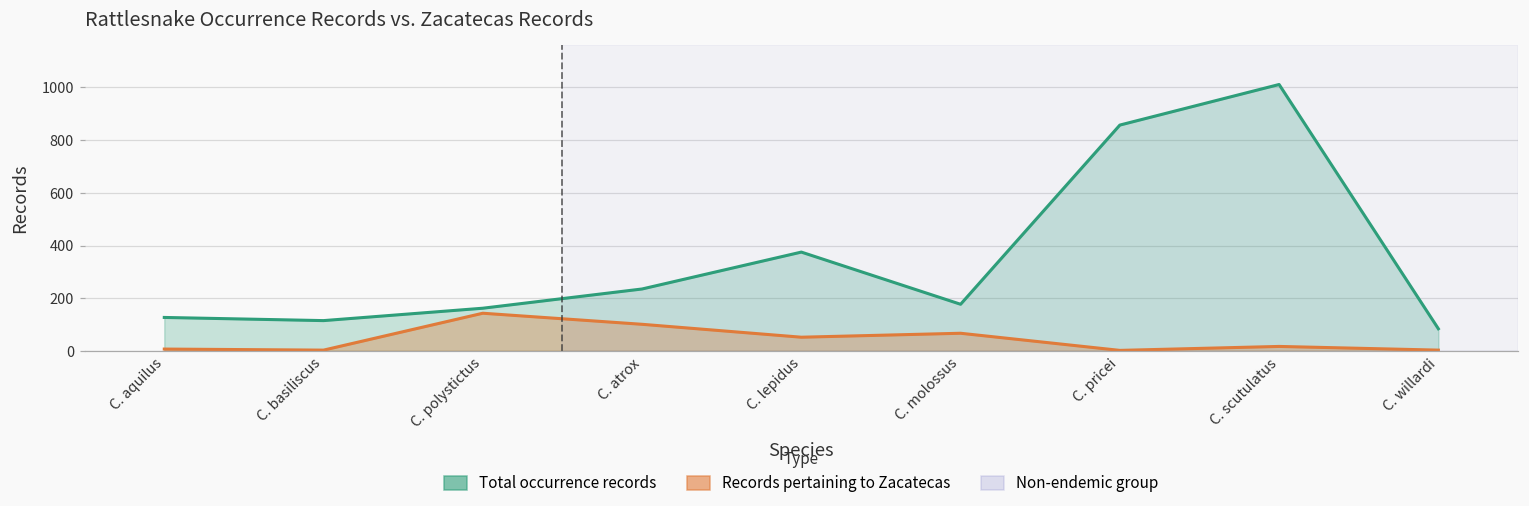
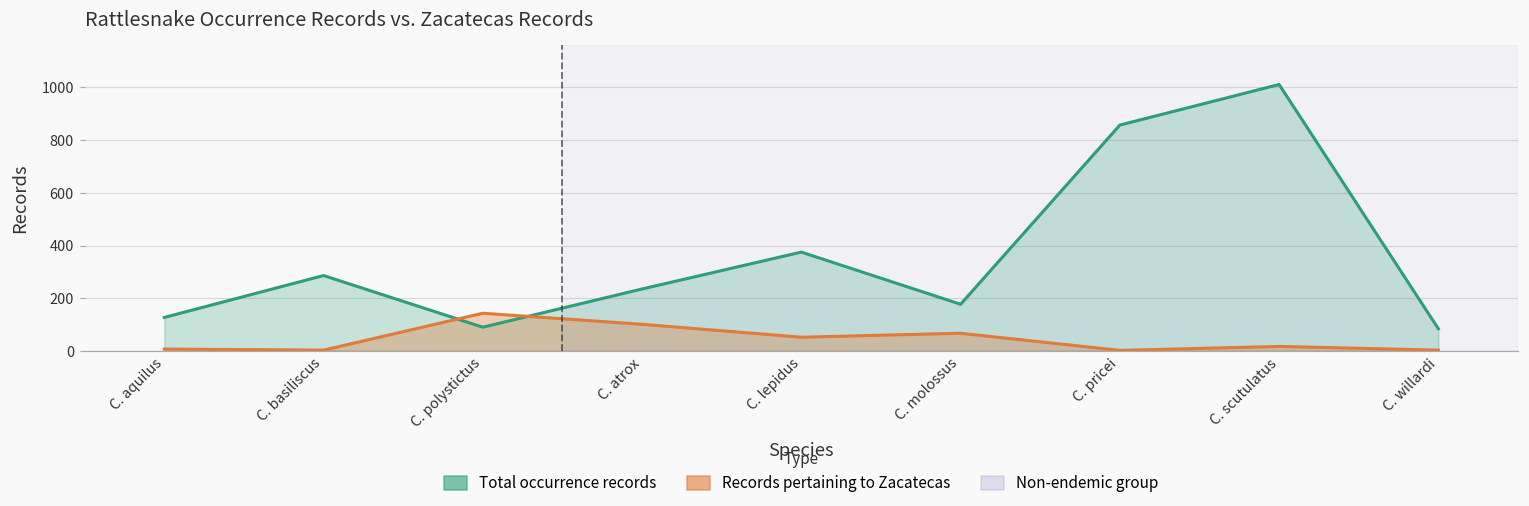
Total occurrence records, C. basiliscus: 120 -> 290
Total occurrence records, C. polystictus: 160 -> 90
